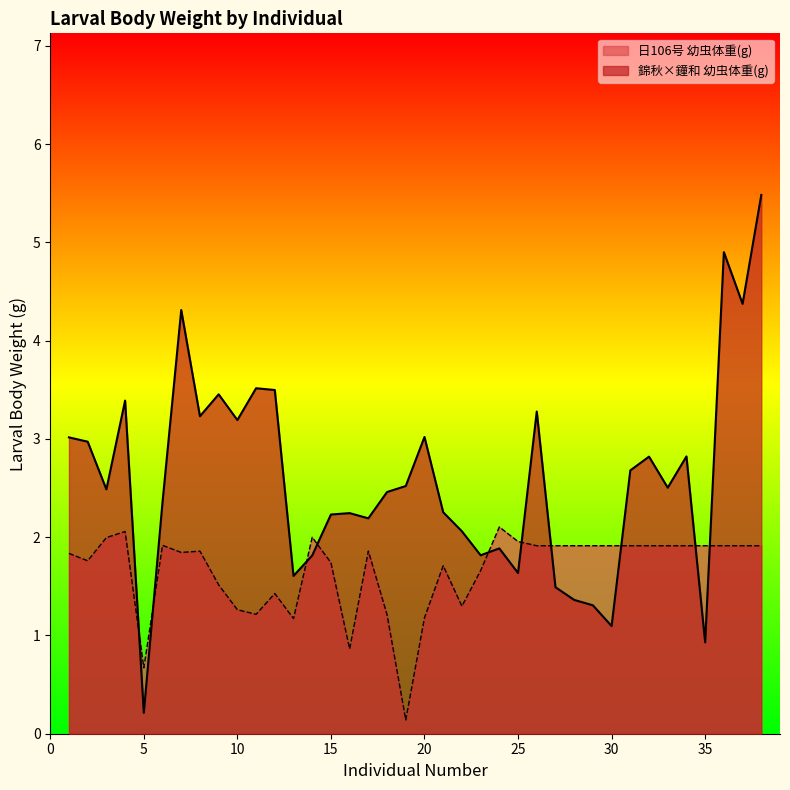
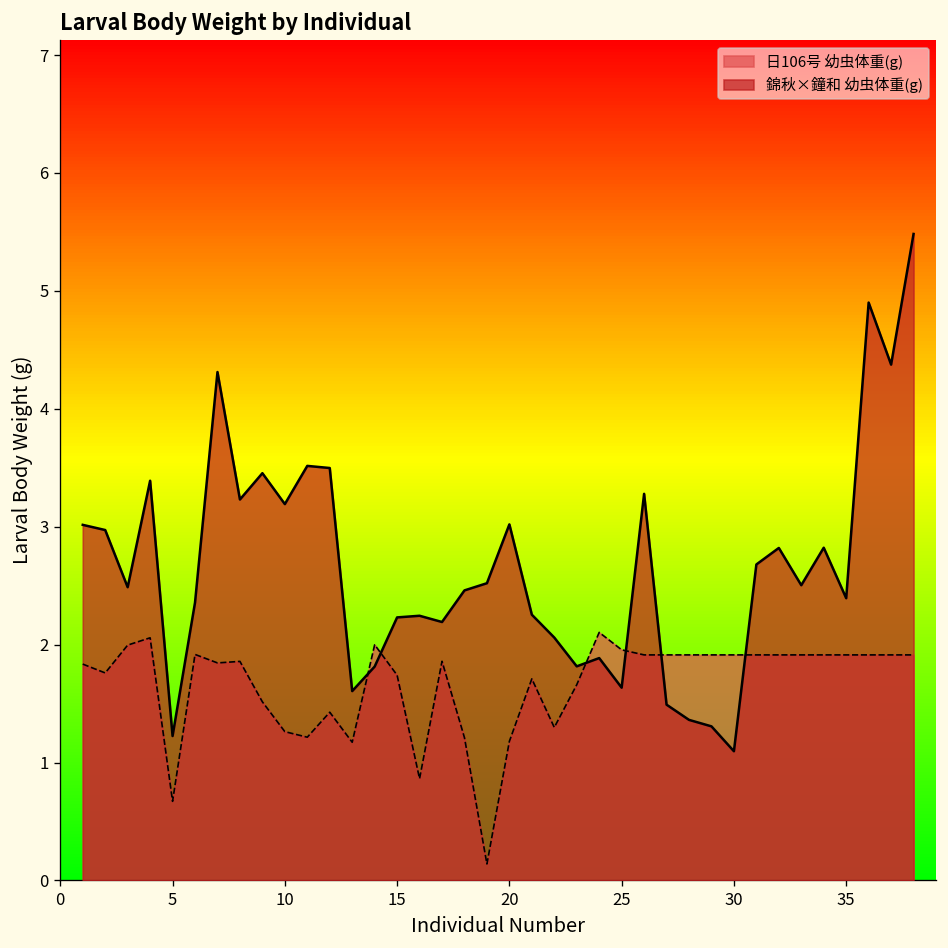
錦秋×鐘和 幼虫体重(g), 5: 0.2 -> 1.2
錦秋×鐘和 幼虫体重(g), 35: 0.9 -> 2.4
